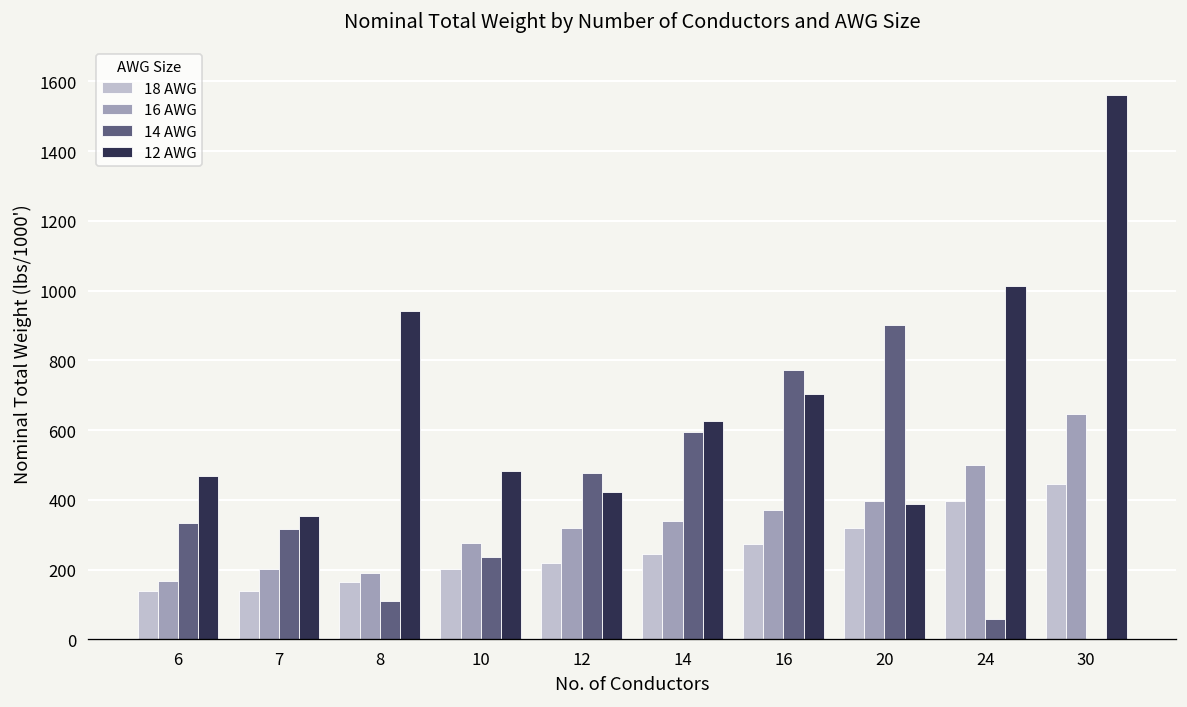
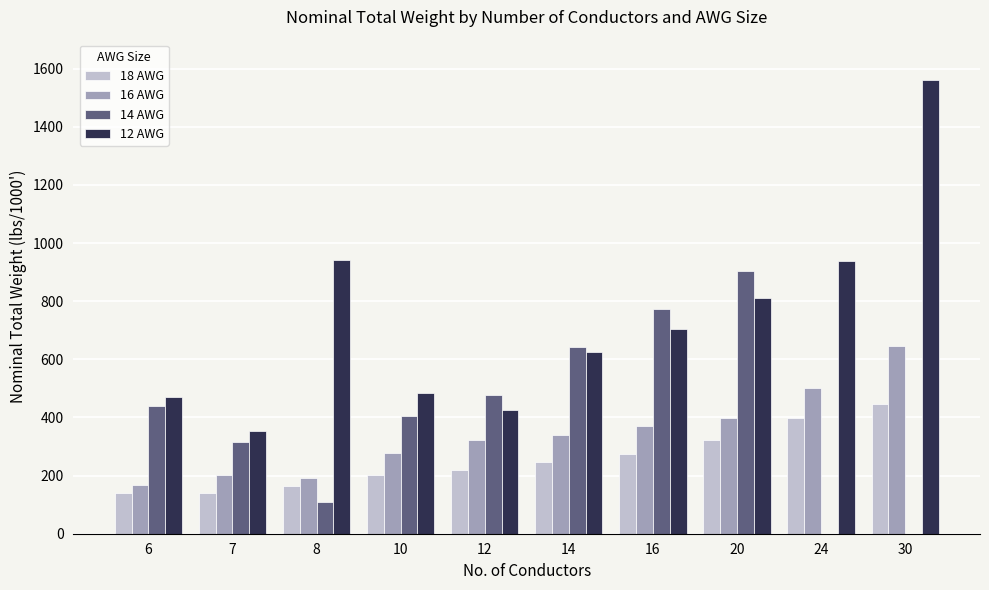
14 AWG, 6: 340 -> 440
14 AWG, 10: 240 -> 400
14 AWG, 14: 600 -> 640
12 AWG, 20: 390 -> 810
14 AWG, 24: 60 -> 0
12 AWG, 24: 1010 -> 940
